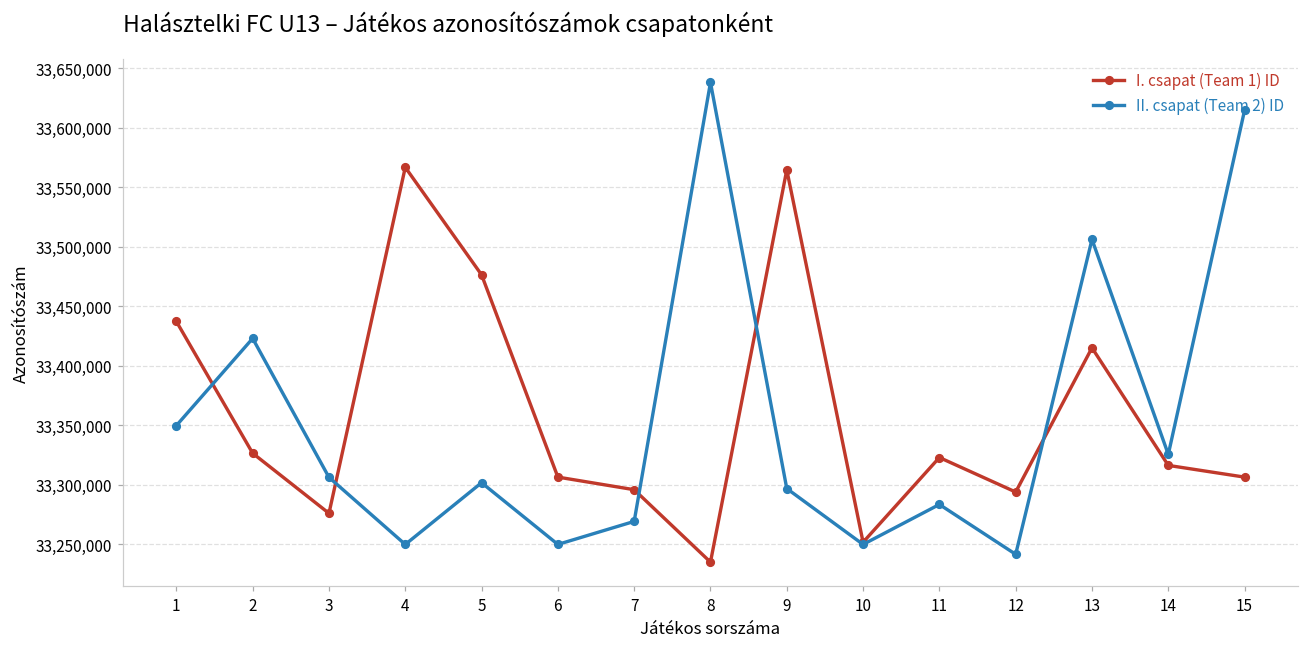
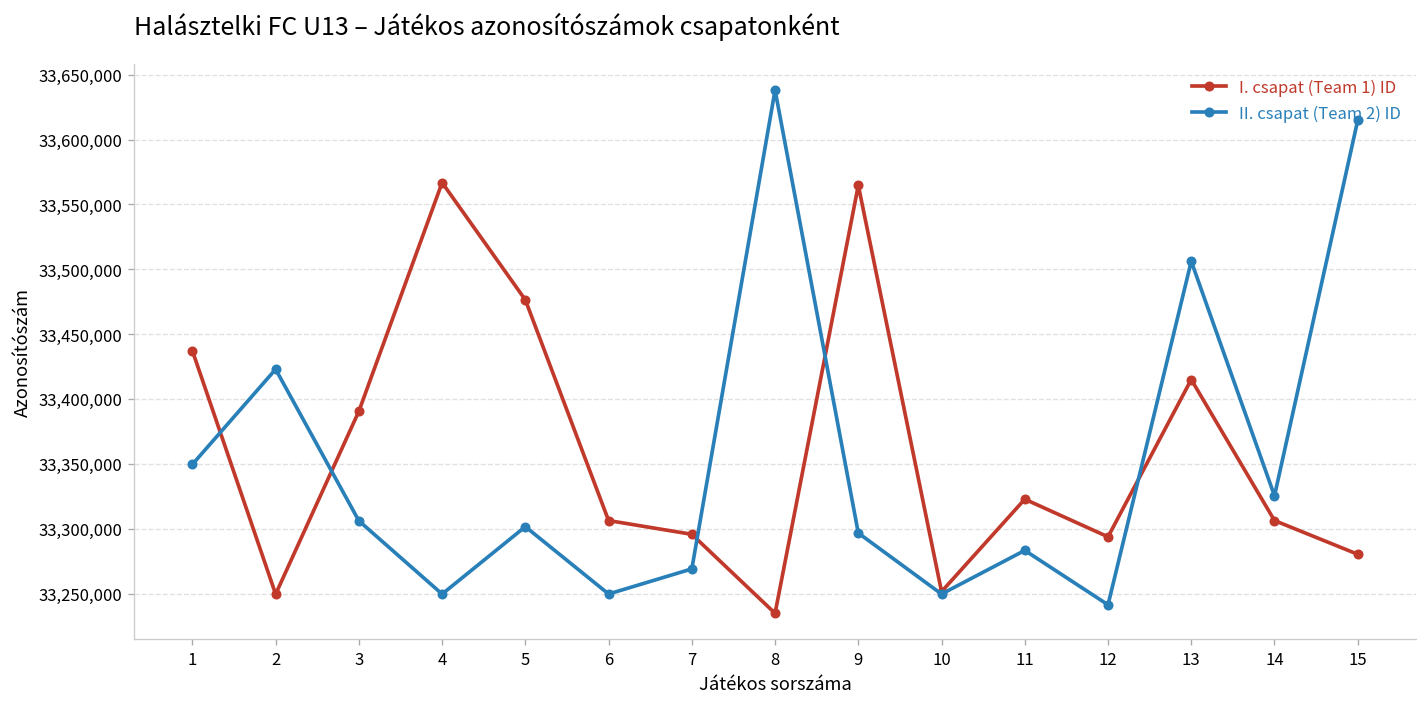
I. csapat (Team 1) ID, 2: 33,326,000 -> 33,250,000
I. csapat (Team 1) ID, 3: 33,276,000 -> 33,391,000
I. csapat (Team 1) ID, 14: 33,316,000 -> 33,306,000
I. csapat (Team 1) ID, 15: 33,306,000 -> 33,280,000
